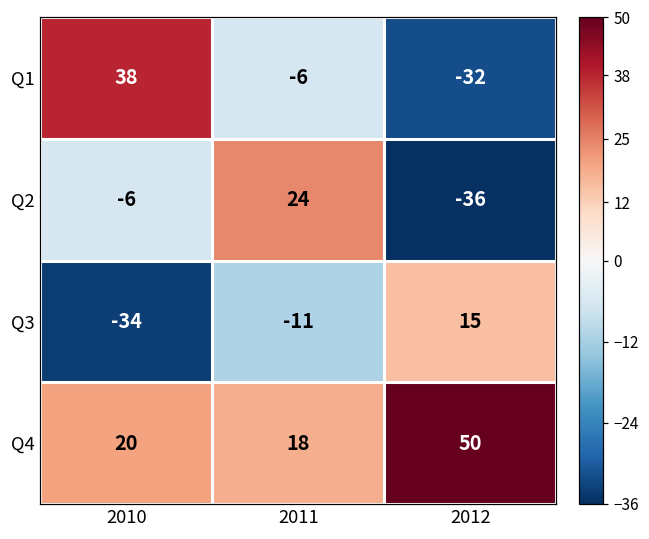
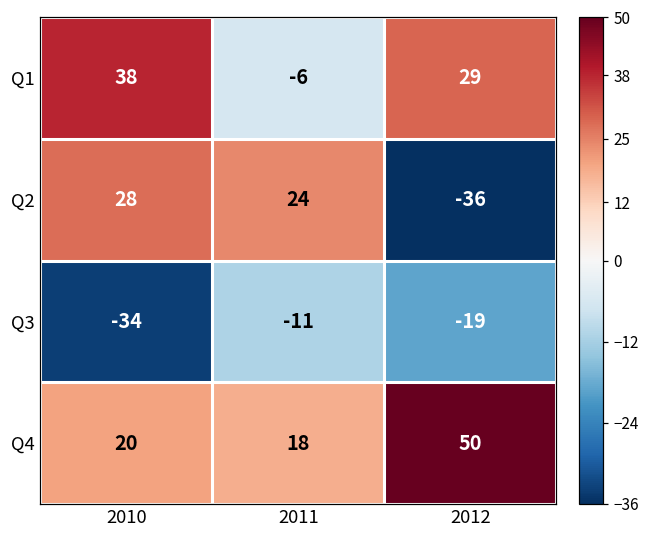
Q1, 2012: -32 -> 29
Q2, 2010: -6 -> 28
Q3, 2012: 15 -> -19
